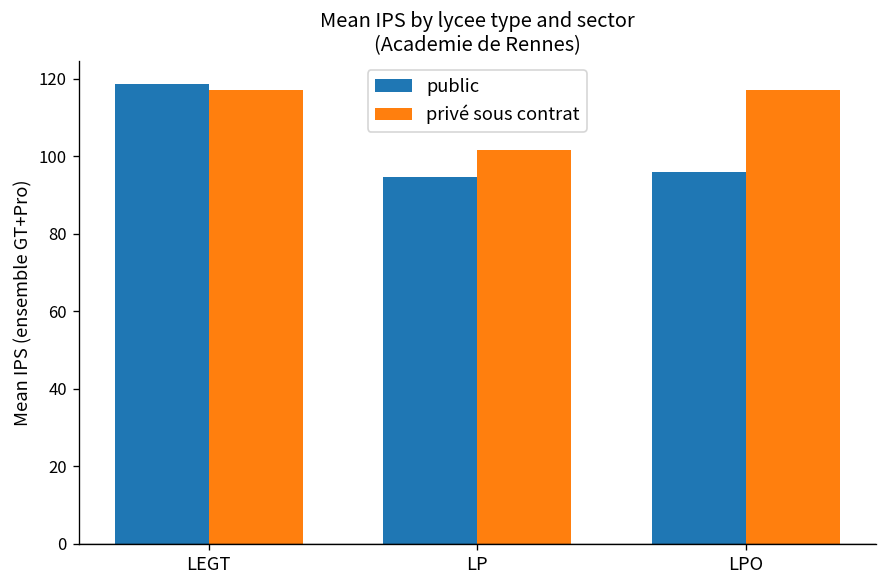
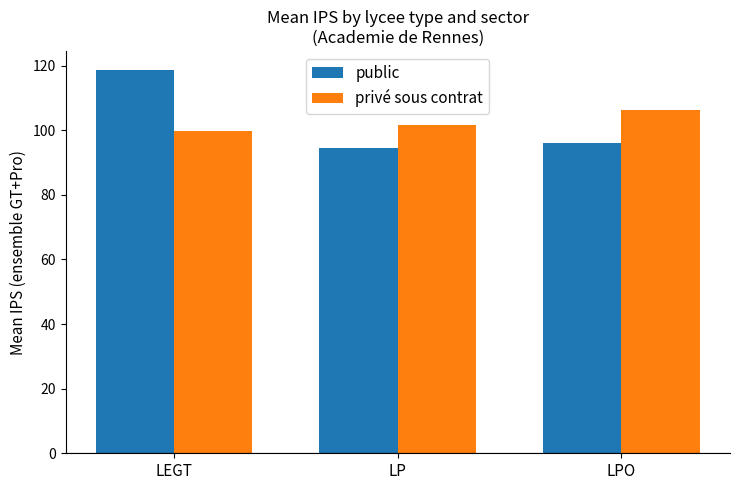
privé sous contrat, LEGT: 117 -> 100
privé sous contrat, LPO: 117 -> 106
